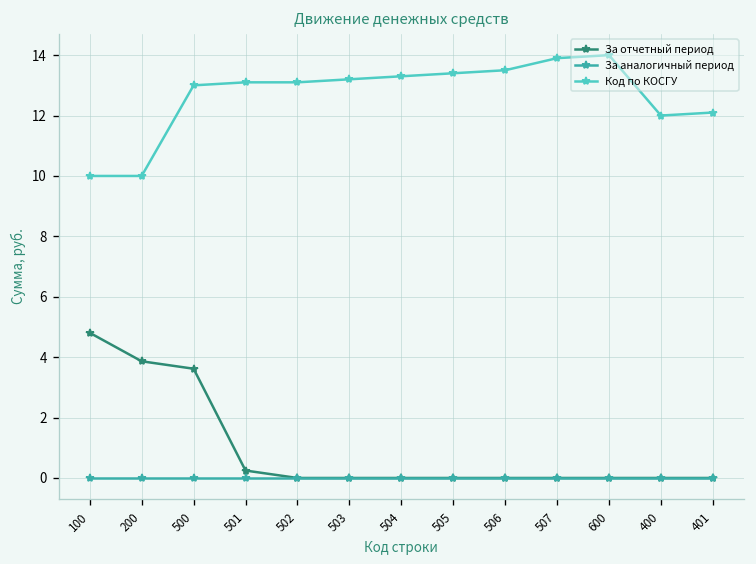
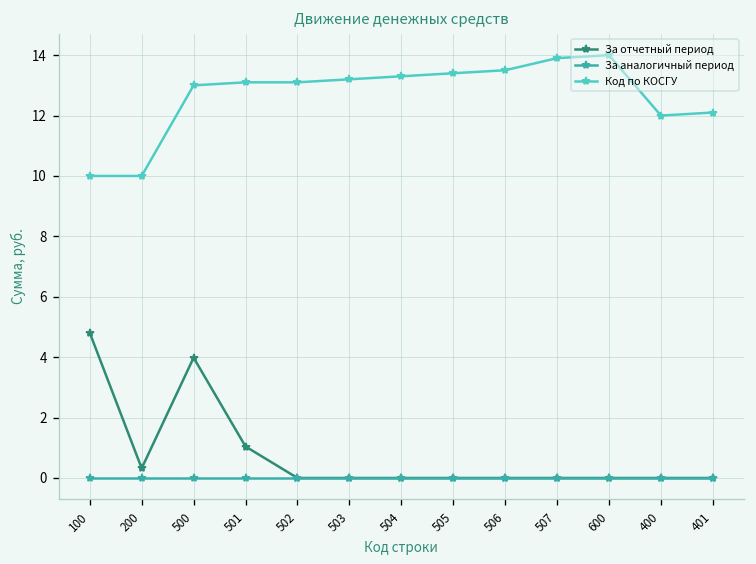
За отчетный период, 200: 3.9 -> 0.3
За отчетный период, 500: 3.6 -> 4.0
За отчетный период, 501: 0.2 -> 1.0
